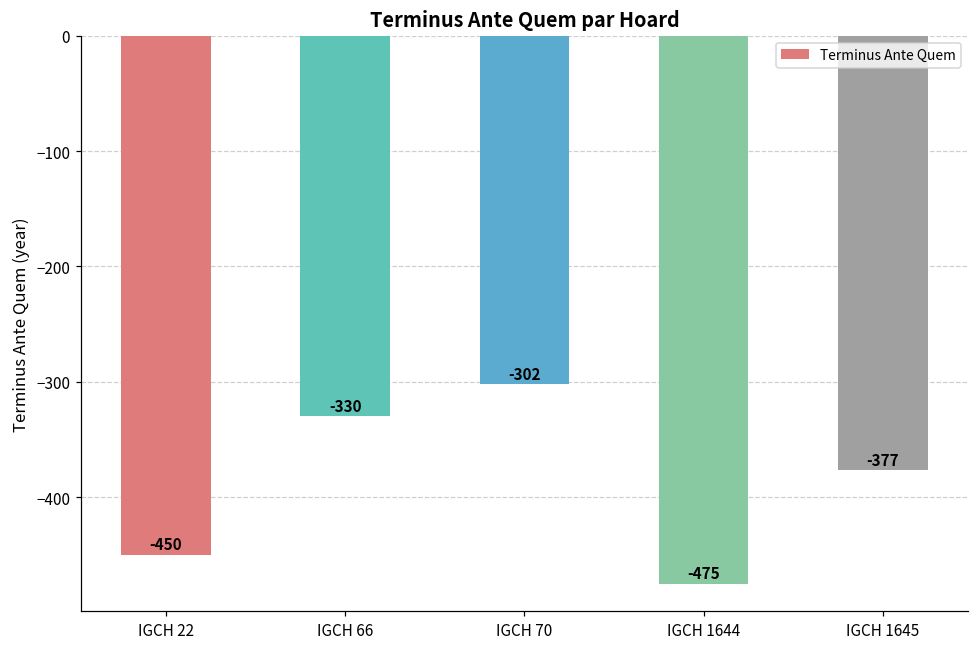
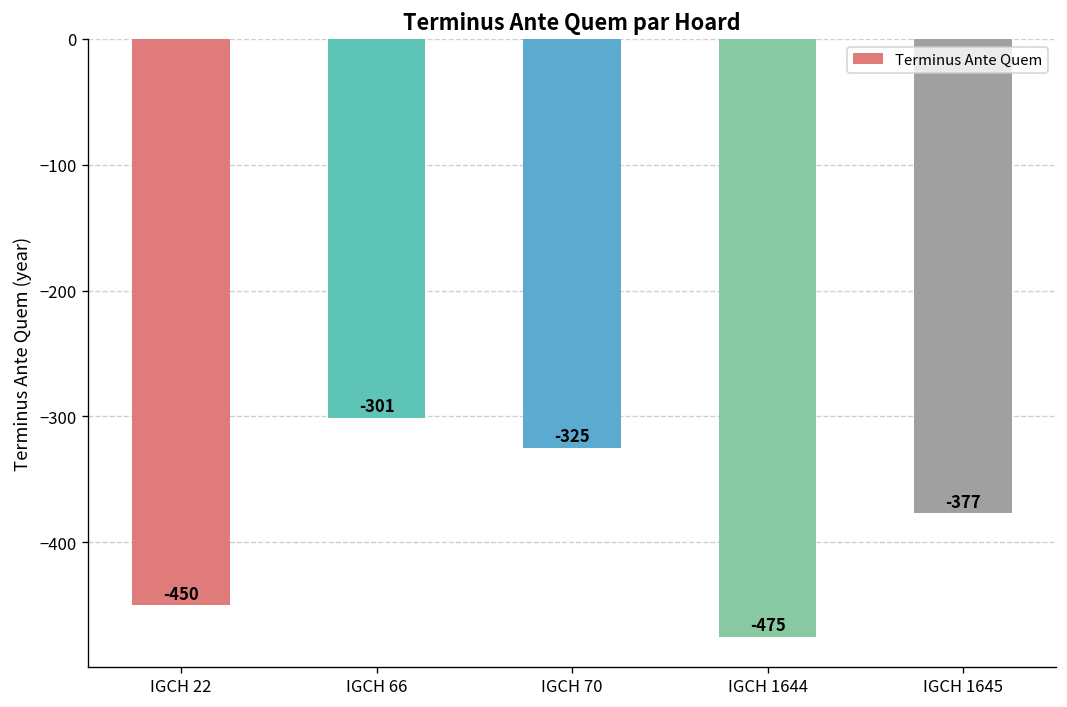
IGCH 66: -330 -> -301
IGCH 70: -302 -> -325
